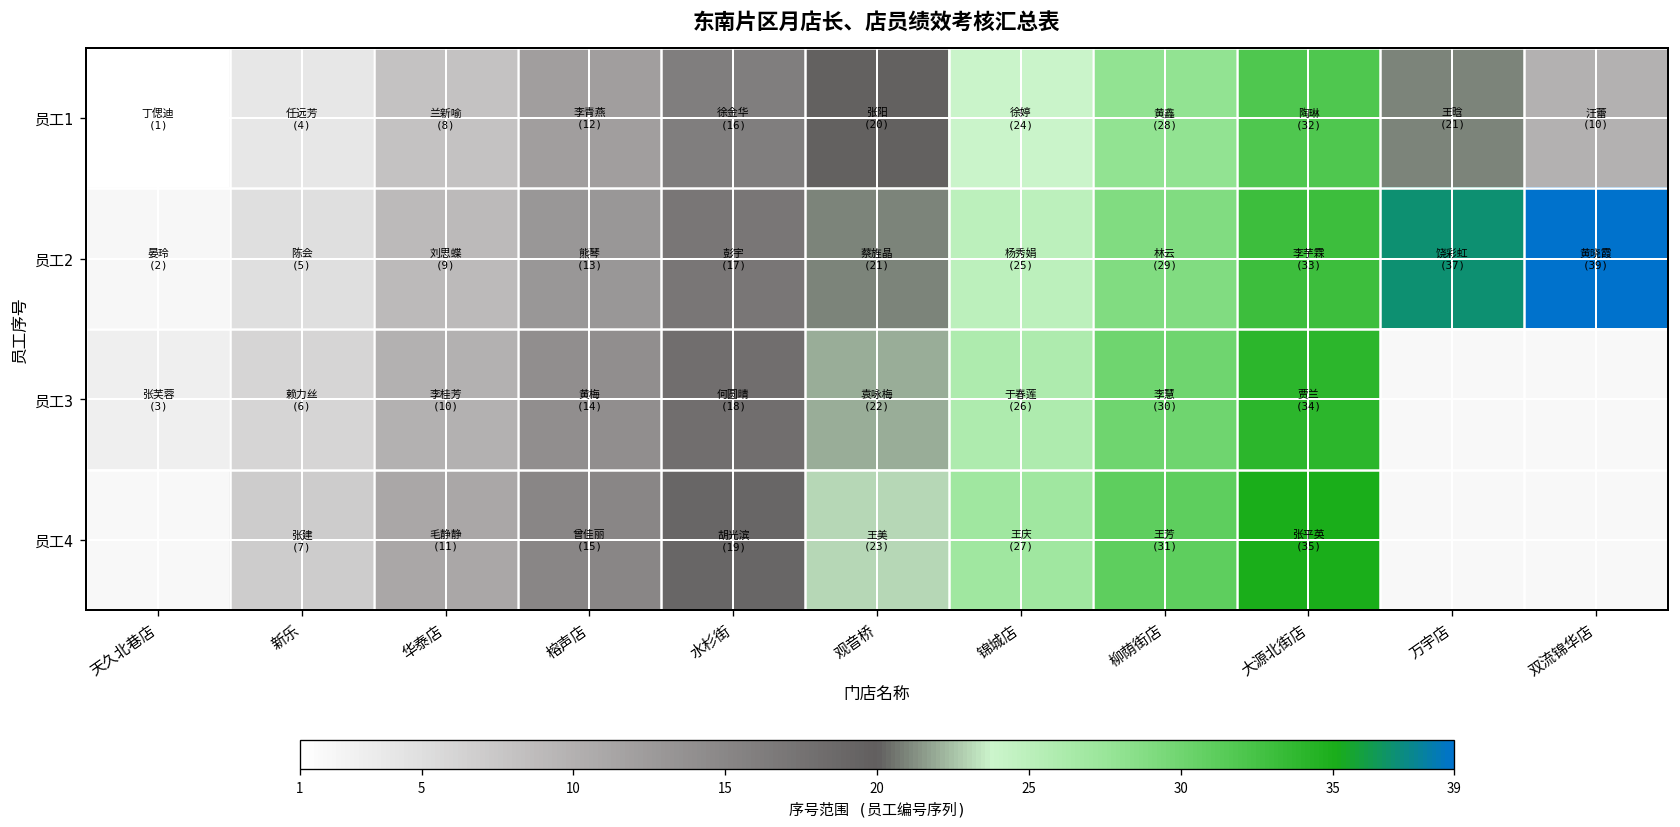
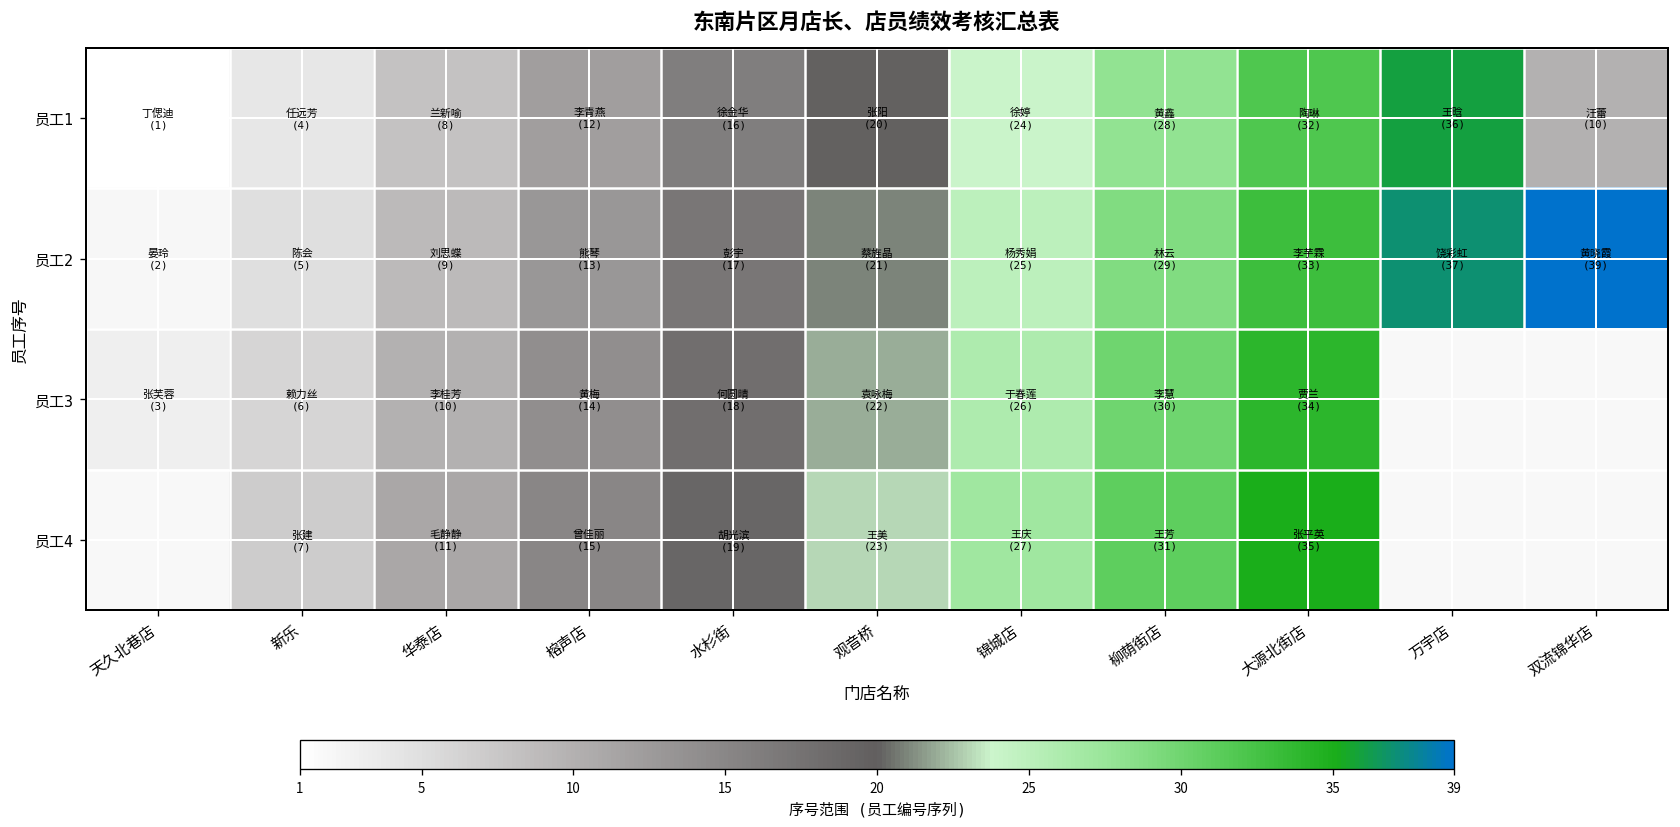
员工1, 万宇店: (21) -> (36)
